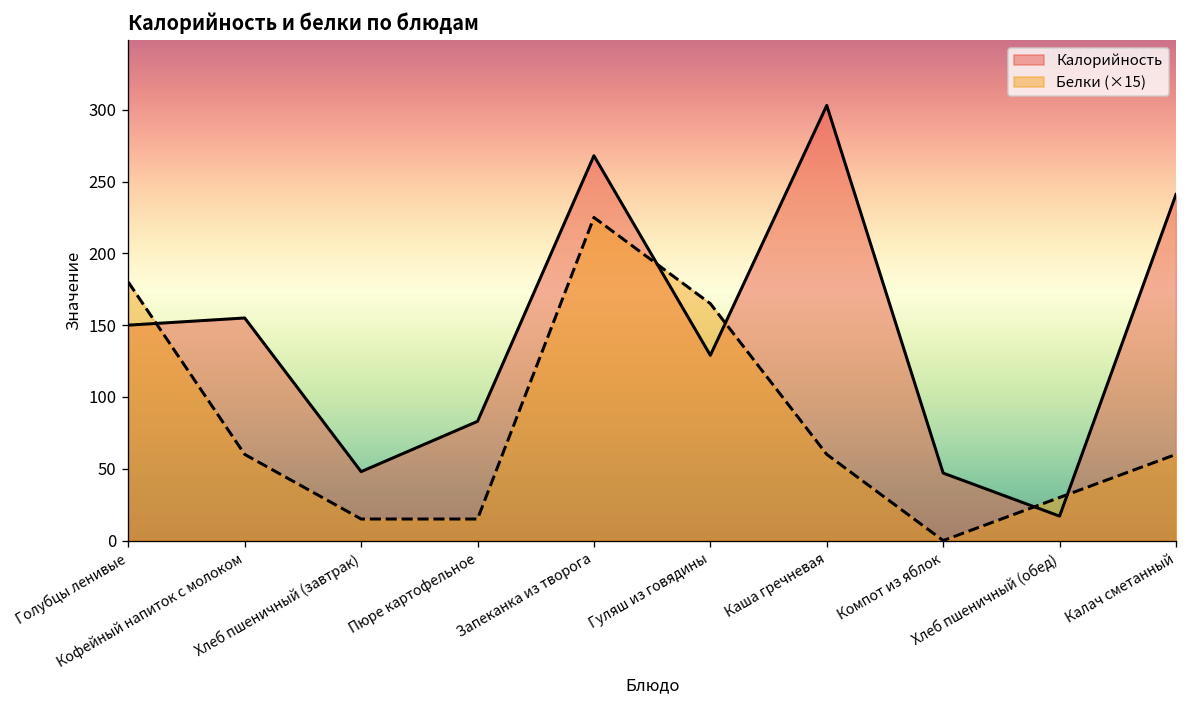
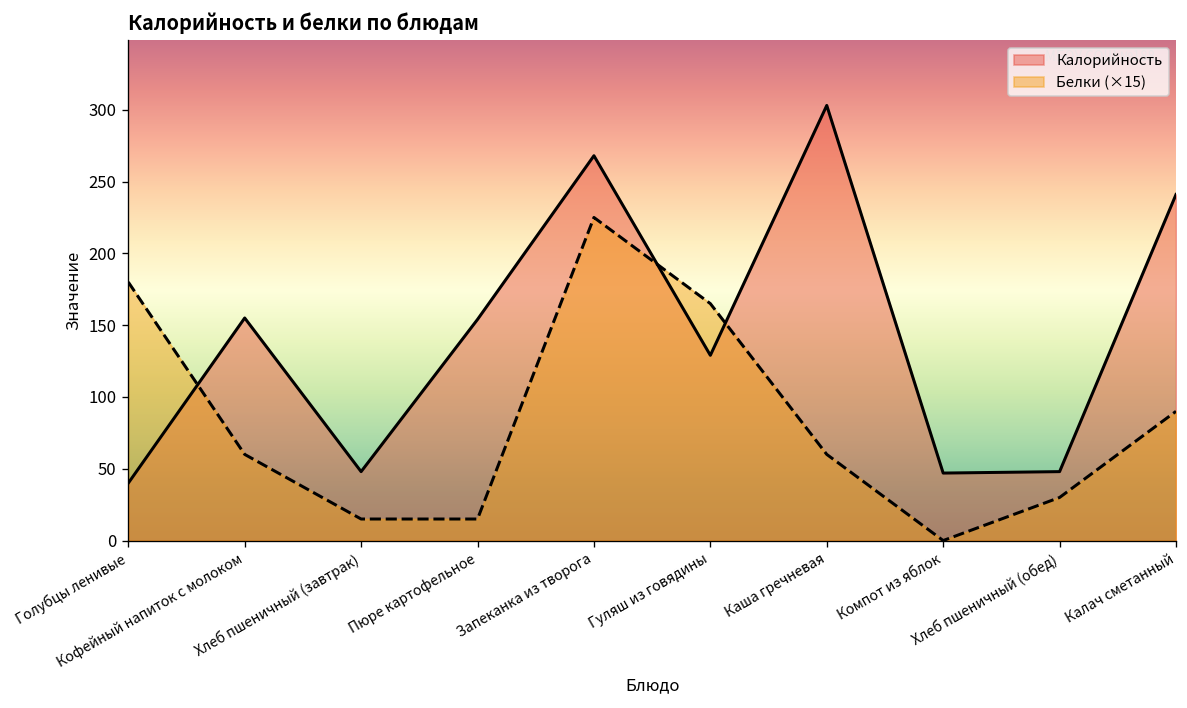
Калорийность, Голубцы ленивые: 150 -> 40
Калорийность, Пюре картофельное: 83 -> 154
Калорийность, Хлеб пшеничный (обед): 17 -> 48
Белки (×15), Калач сметанный: 60 -> 90
